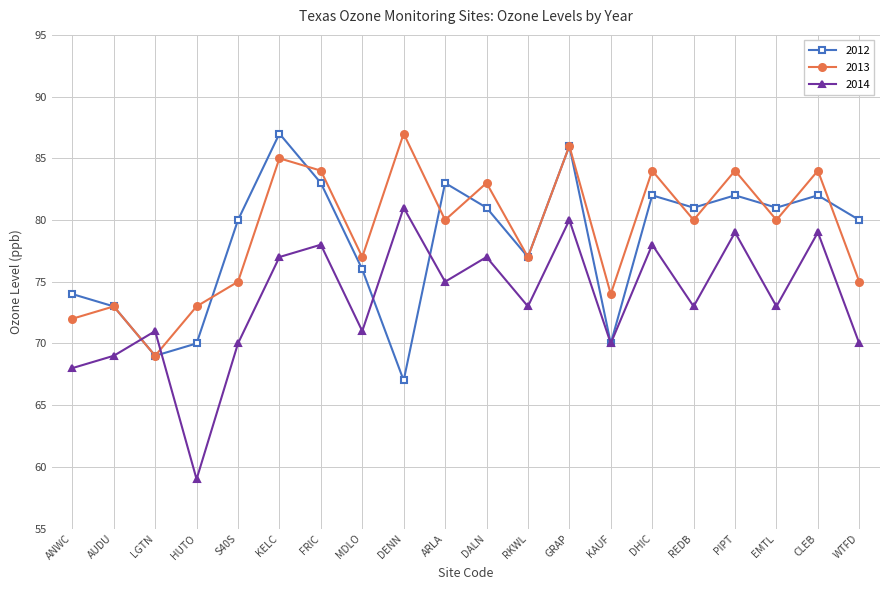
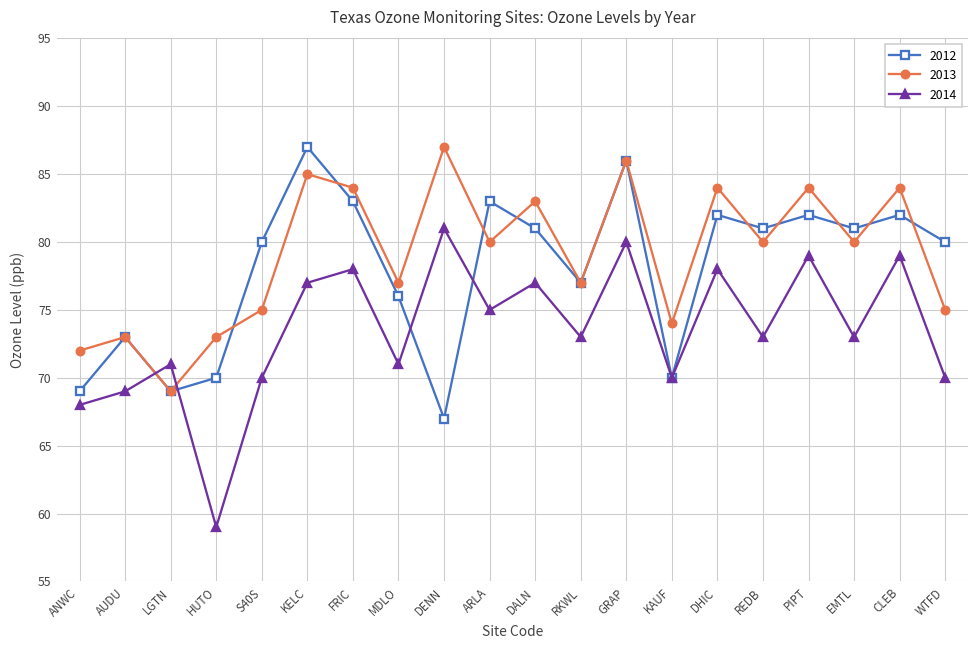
2012, ANWC: 74 -> 69
